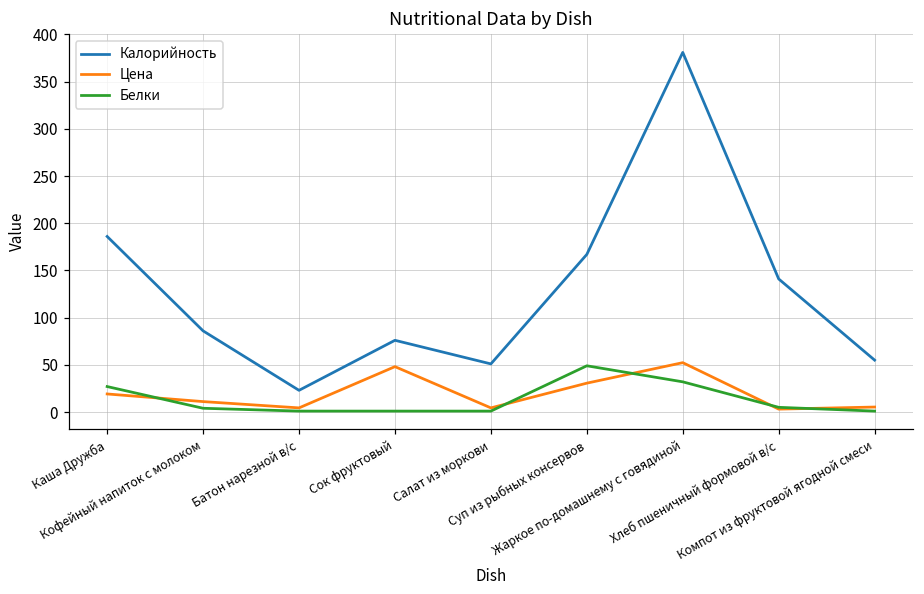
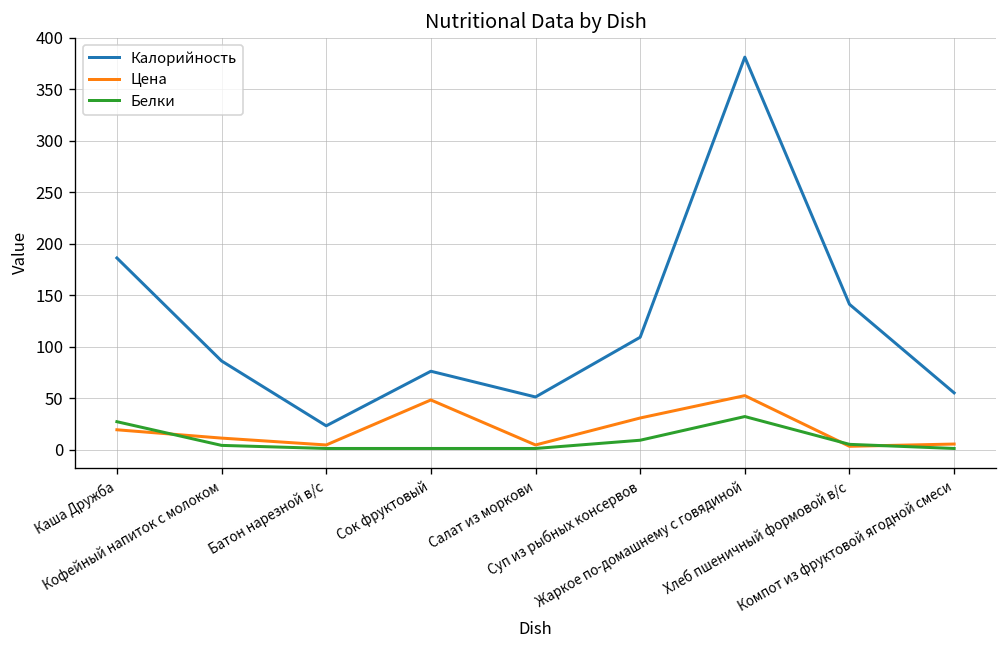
Калорийность, Суп из рыбных консервов: 170 -> 110
Белки, Суп из рыбных консервов: 50 -> 10
